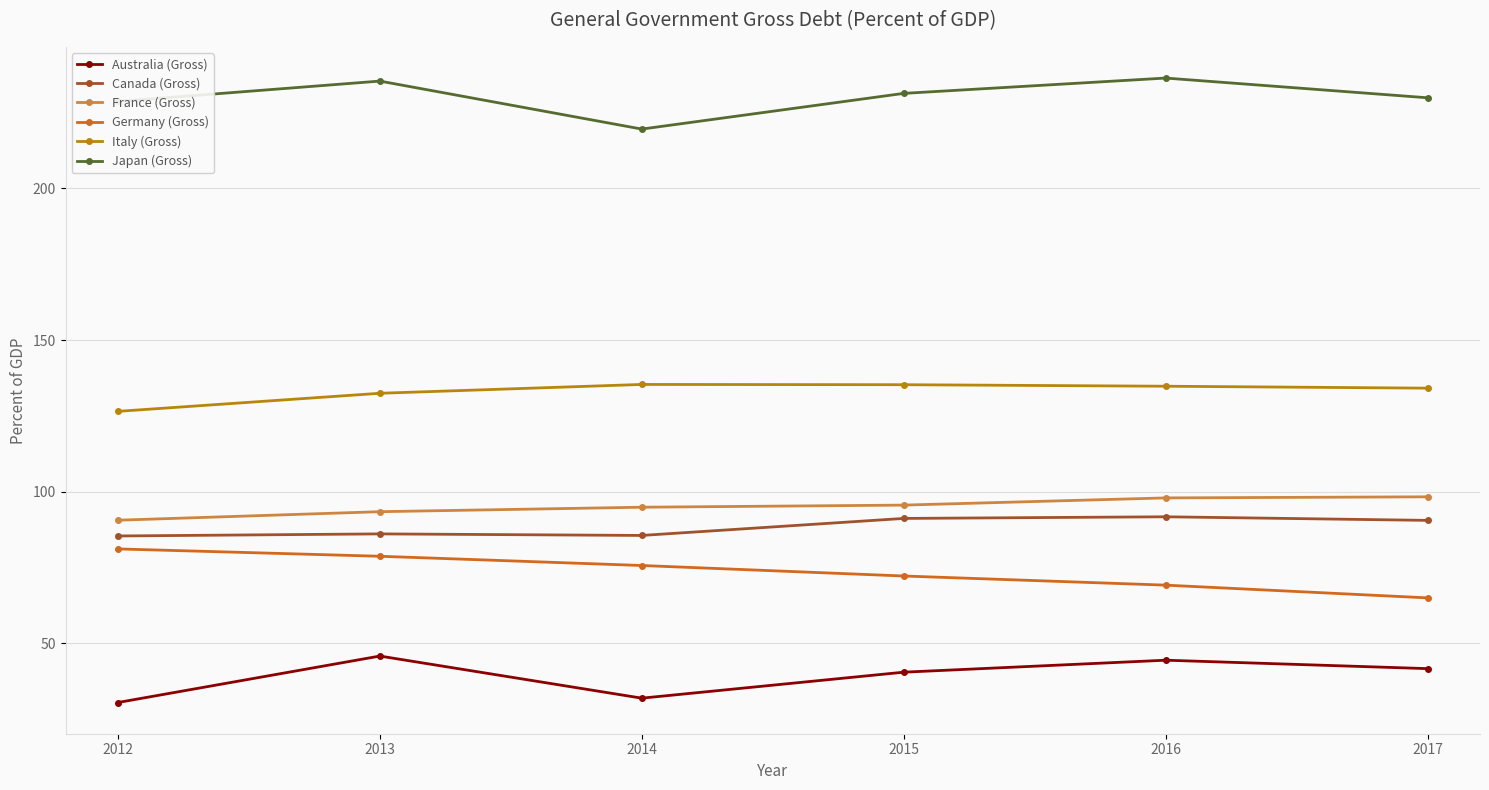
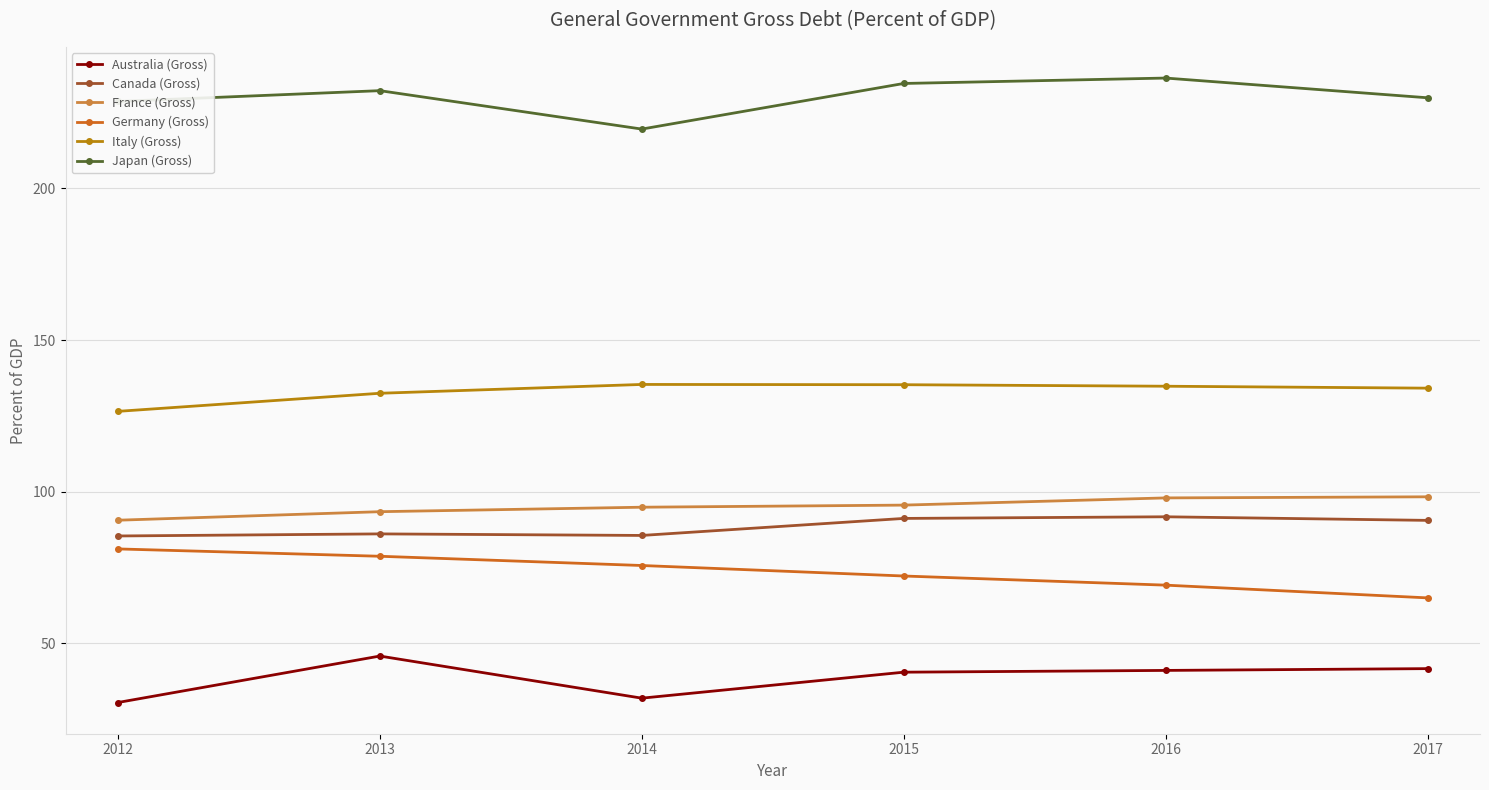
Japan (Gross), 2013: 235 -> 232
Japan (Gross), 2015: 231 -> 235
Australia (Gross), 2016: 44 -> 41
